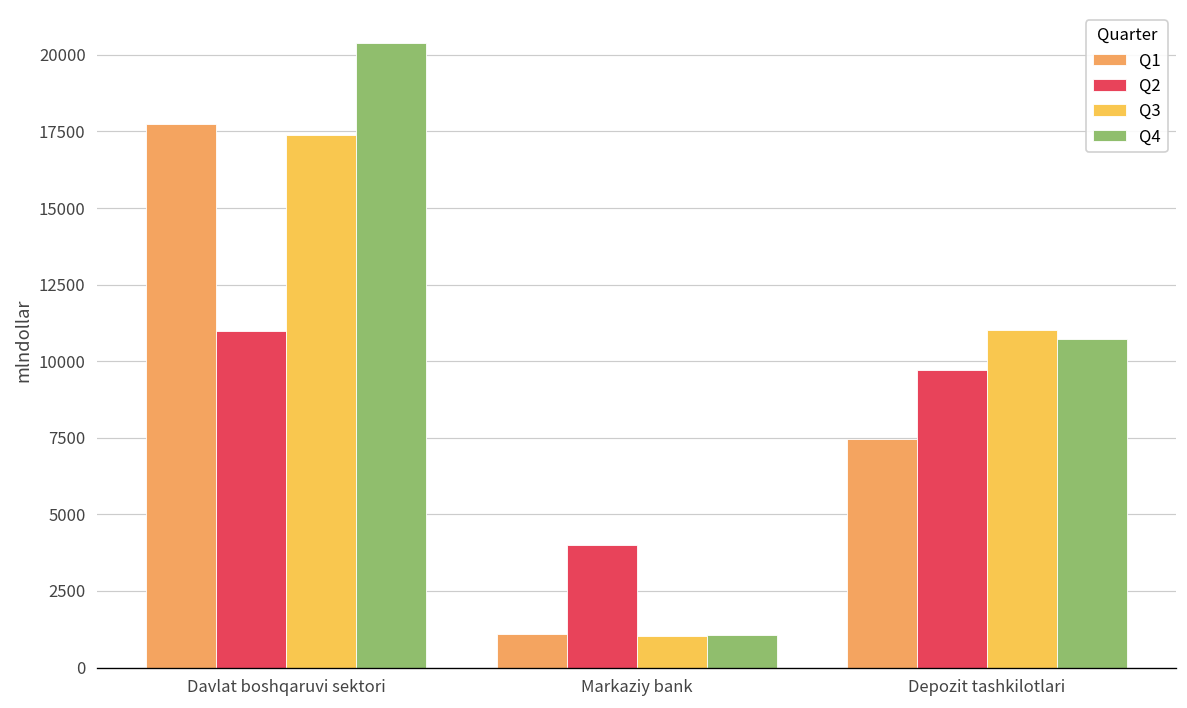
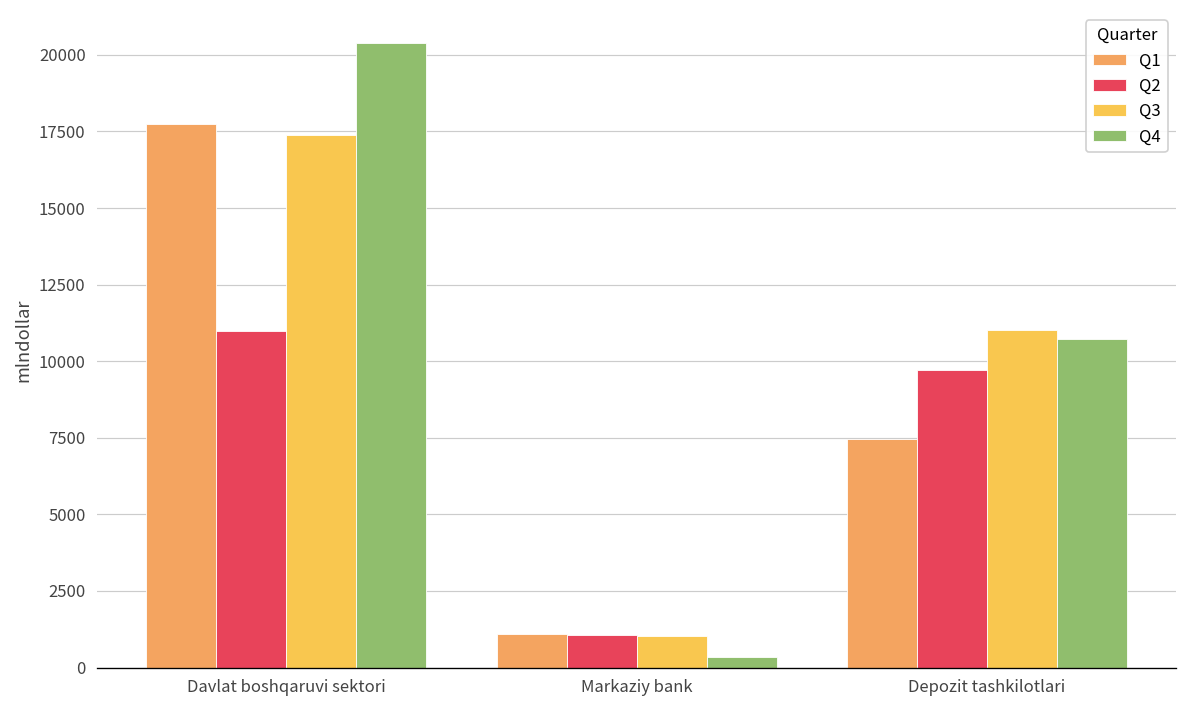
Q2, Markaziy bank: 4000 -> 1100
Q4, Markaziy bank: 1100 -> 300
